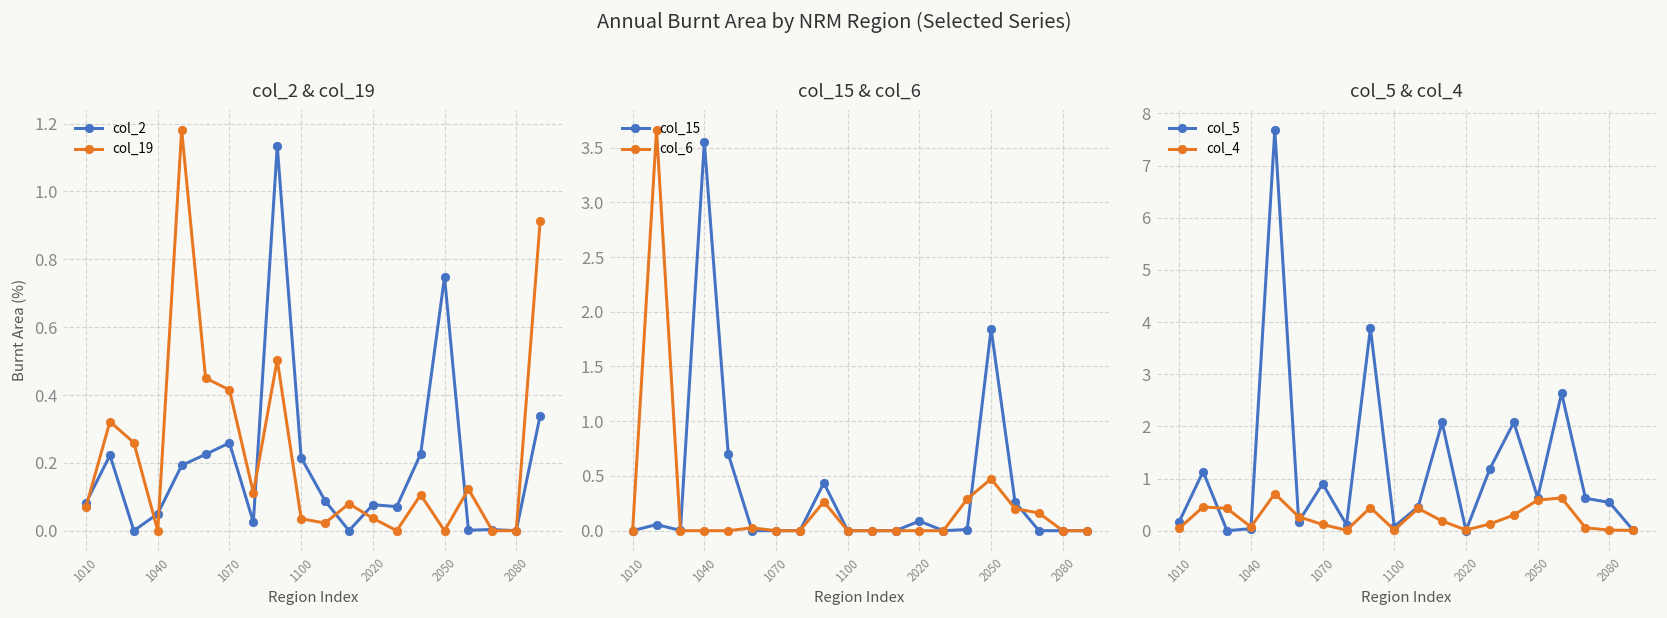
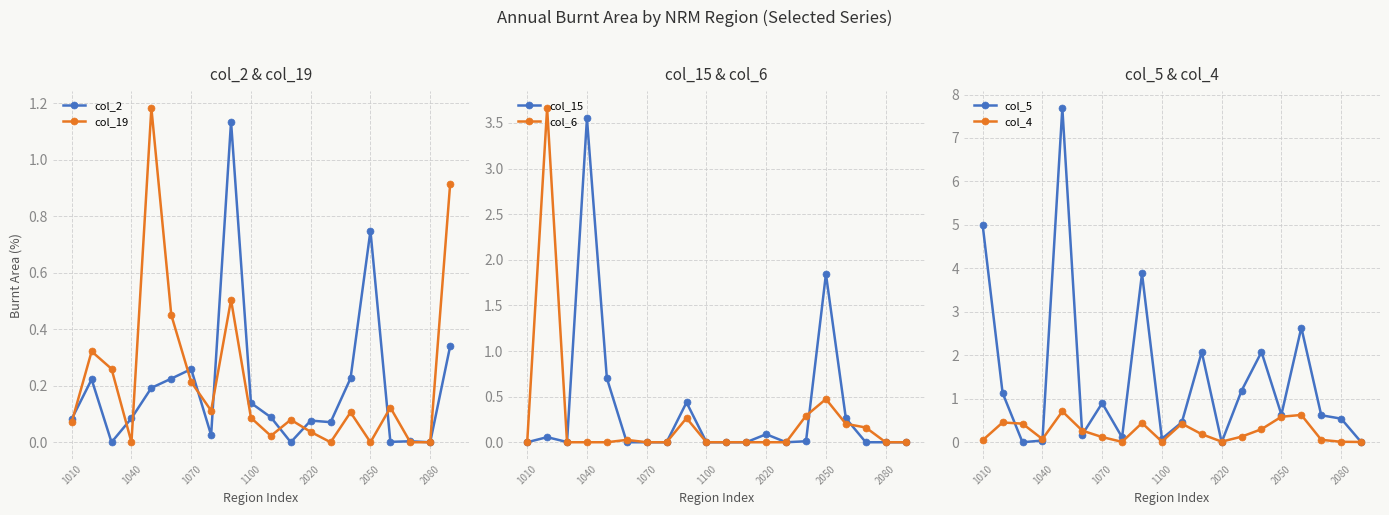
col_2 & col_19, col_2, 1040: 0.05 -> 0.08
col_2 & col_19, col_19, 1070: 0.42 -> 0.21
col_2 & col_19, col_2, 1100: 0.22 -> 0.14
col_2 & col_19, col_19, 1100: 0.04 -> 0.09
col_5 & col_4, col_5, 1010: 0.2 -> 5.0
